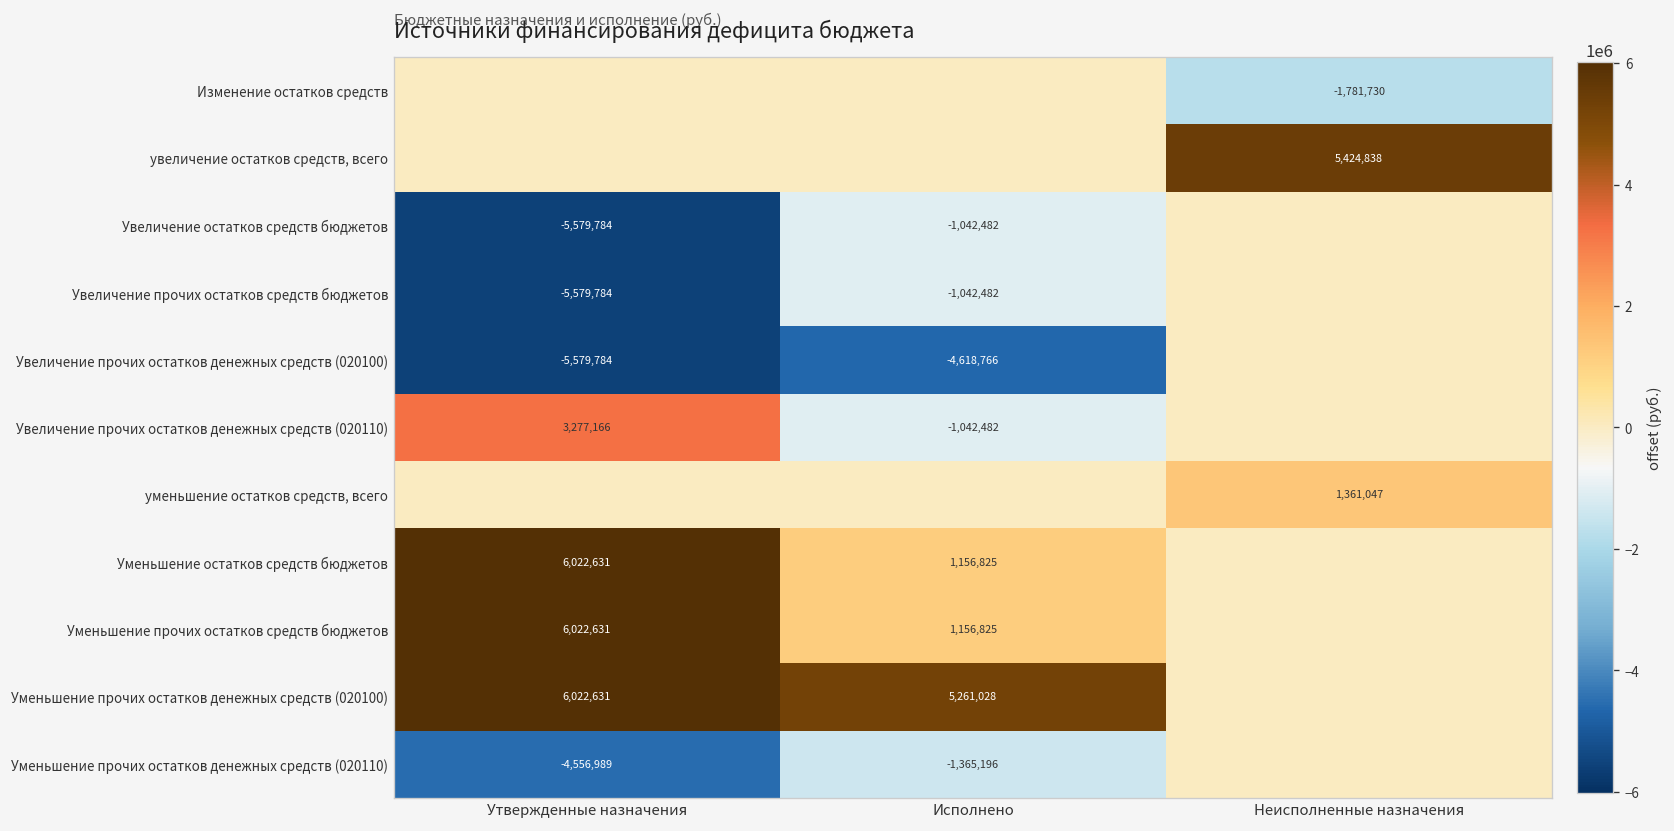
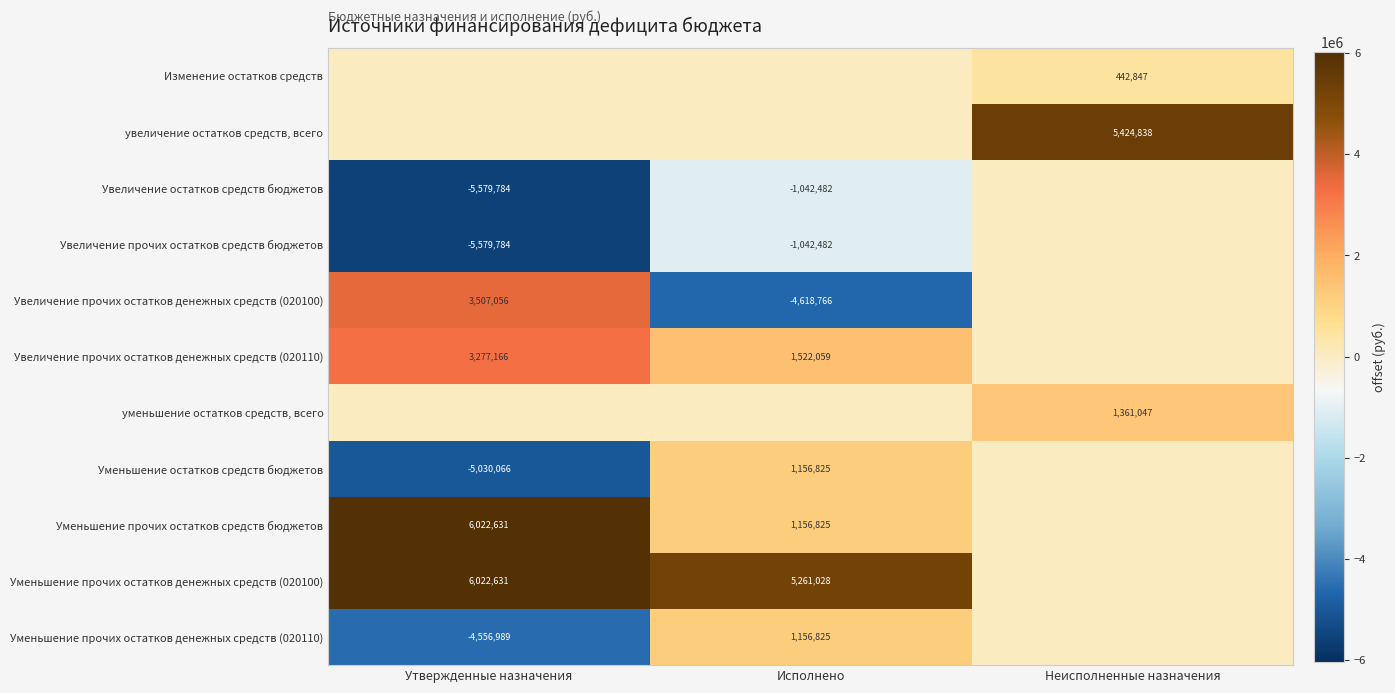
Изменение остатков средств, Неисполненные назначения: -1,781,730 -> 442,847
Увеличение прочих остатков денежных средств (020100), Утвержденные назначения: -5,579,784 -> 3,507,056
Увеличение прочих остатков денежных средств (020110), Исполнено: -1,042,482 -> 1,522,059
Уменьшение остатков средств бюджетов, Утвержденные назначения: 6,022,631 -> -5,030,066
Уменьшение прочих остатков денежных средств (020110), Исполнено: -1,365,196 -> 1,156,825
